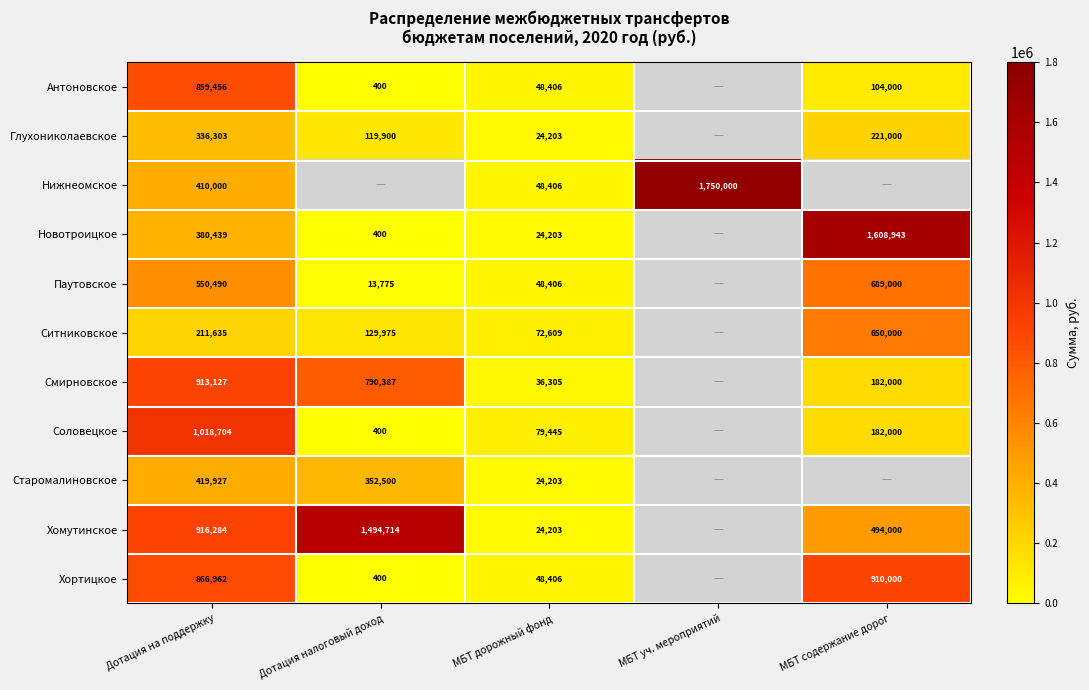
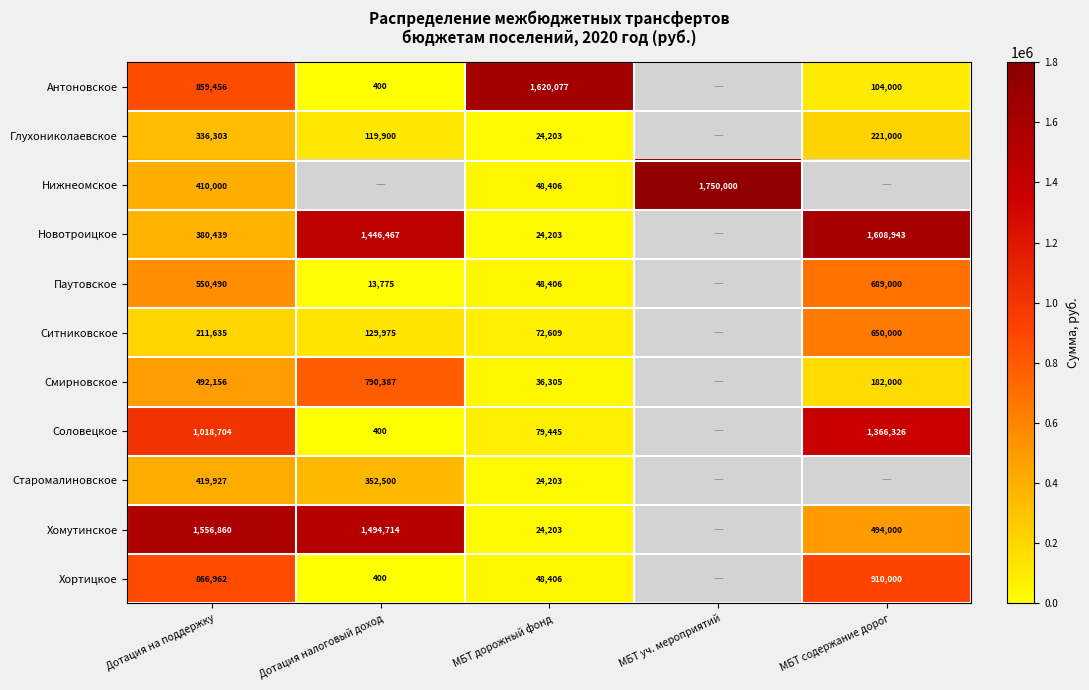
Антоновское, МБТ дорожный фонд: 48,406 -> 1,620,077
Новотроицкое, Дотация налоговый доход: 400 -> 1,446,467
Смирновское, Дотация на поддержку: 913,127 -> 492,156
Соловецкое, МБТ содержание дорог: 182,000 -> 1,366,326
Хомутинское, Дотация на поддержку: 916,284 -> 1,556,860
